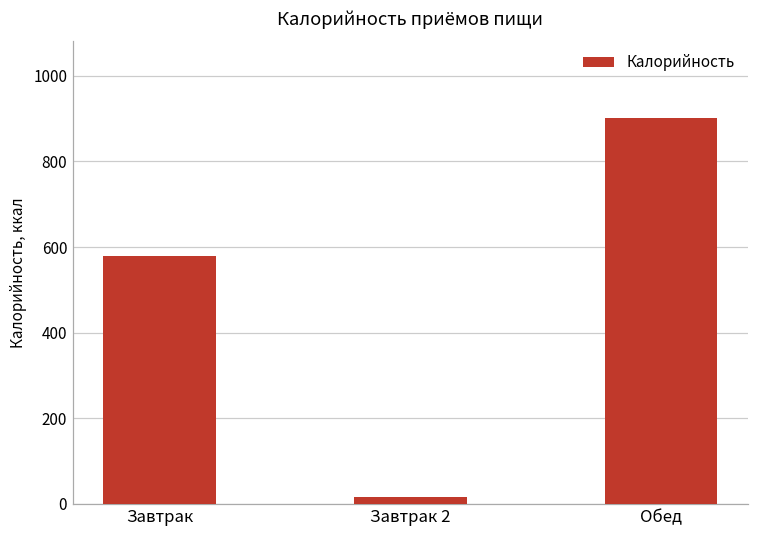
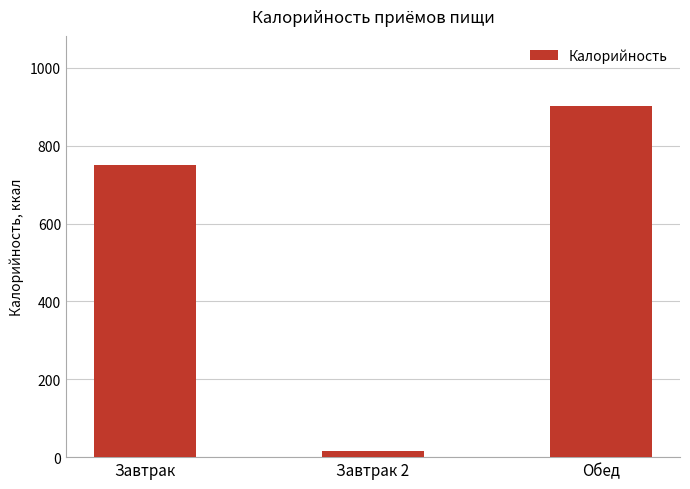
Завтрак: 580 -> 750
